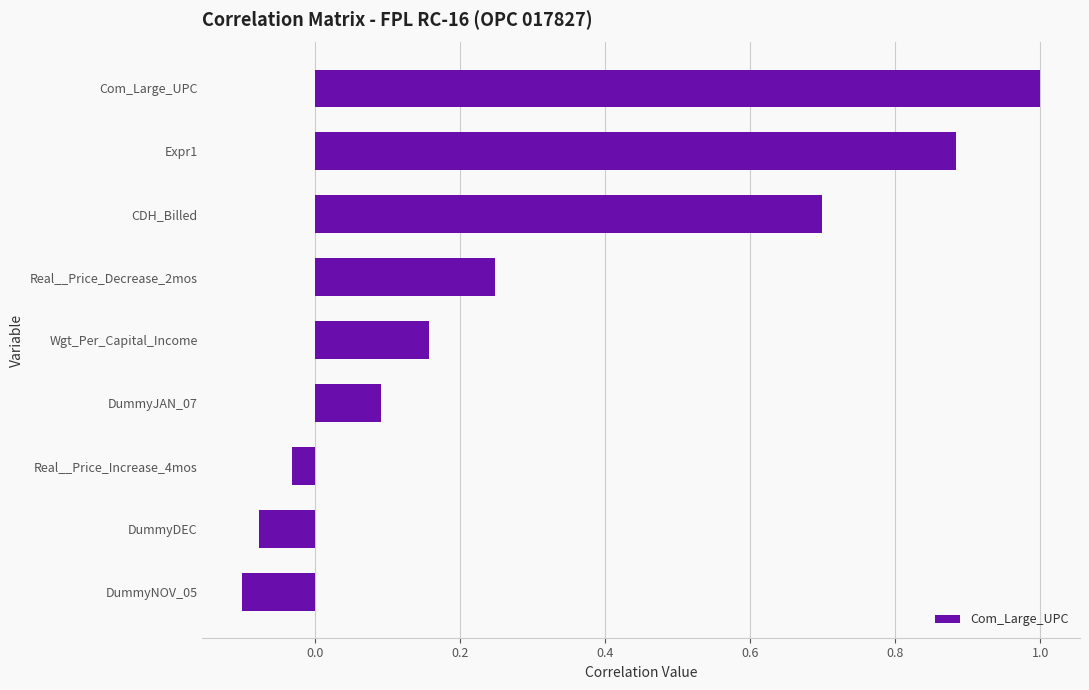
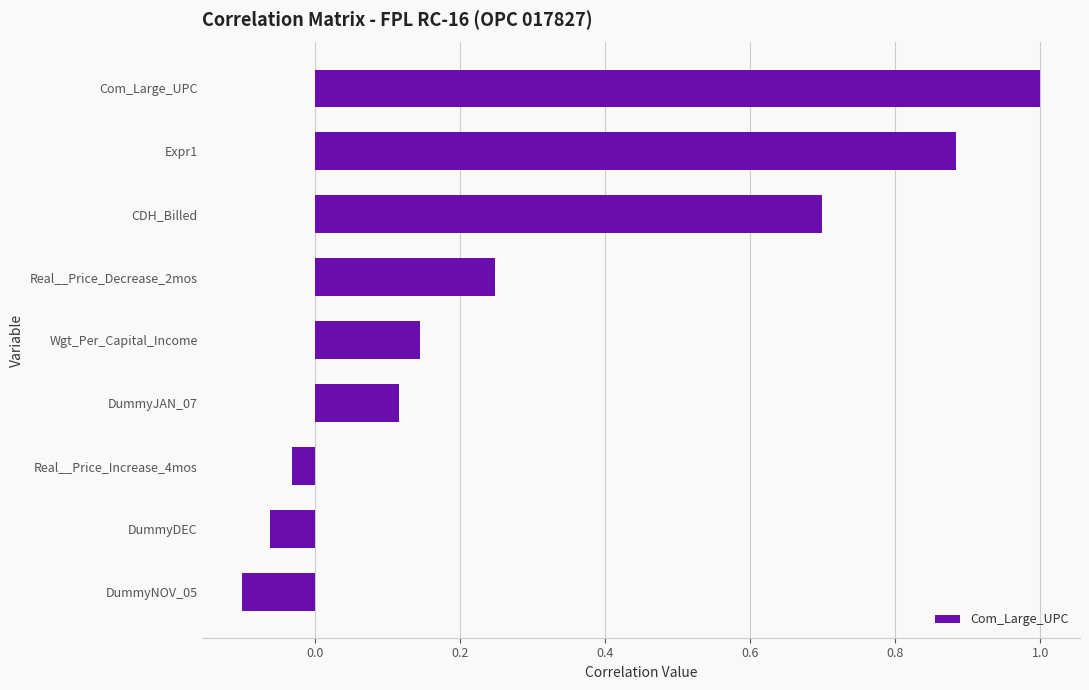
Wgt_Per_Capital_Income: 0.16 -> 0.14
DummyJAN_07: 0.09 -> 0.12
DummyDEC: -0.08 -> -0.06
